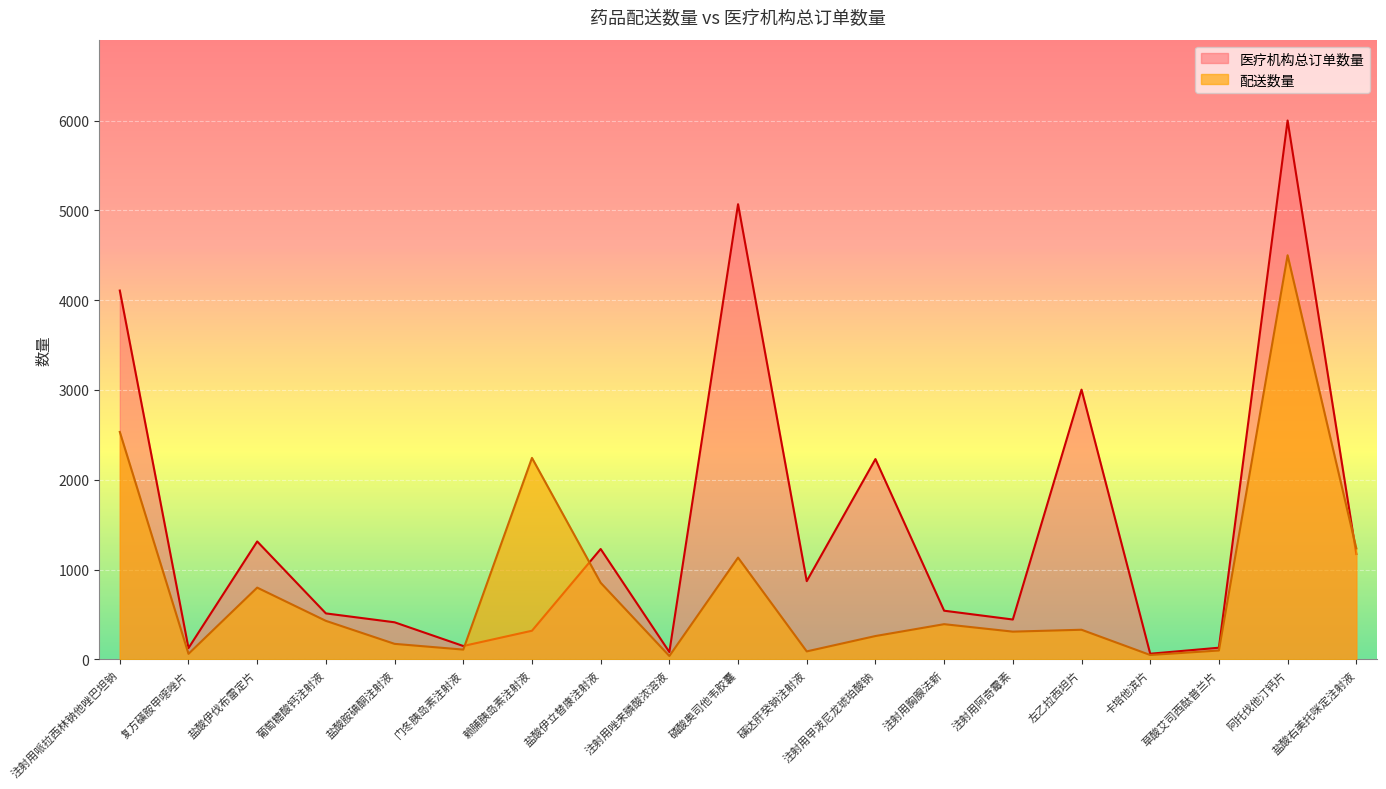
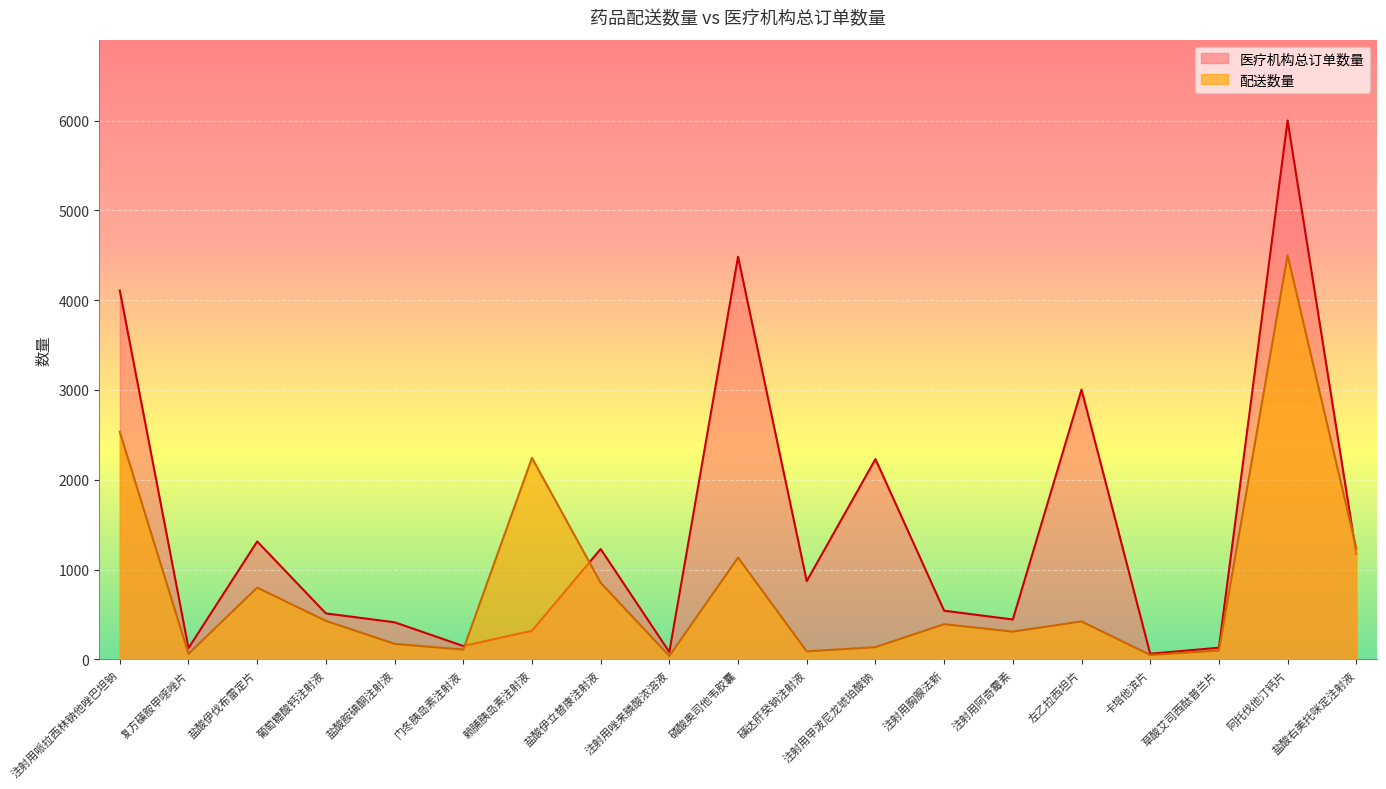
医疗机构总订单数量, 磷酸奥司他韦胶囊: 5100 -> 4500
配送数量, 注射用甲泼尼龙琥珀酸钠: 300 -> 100
配送数量, 左乙拉西坦片: 300 -> 400
